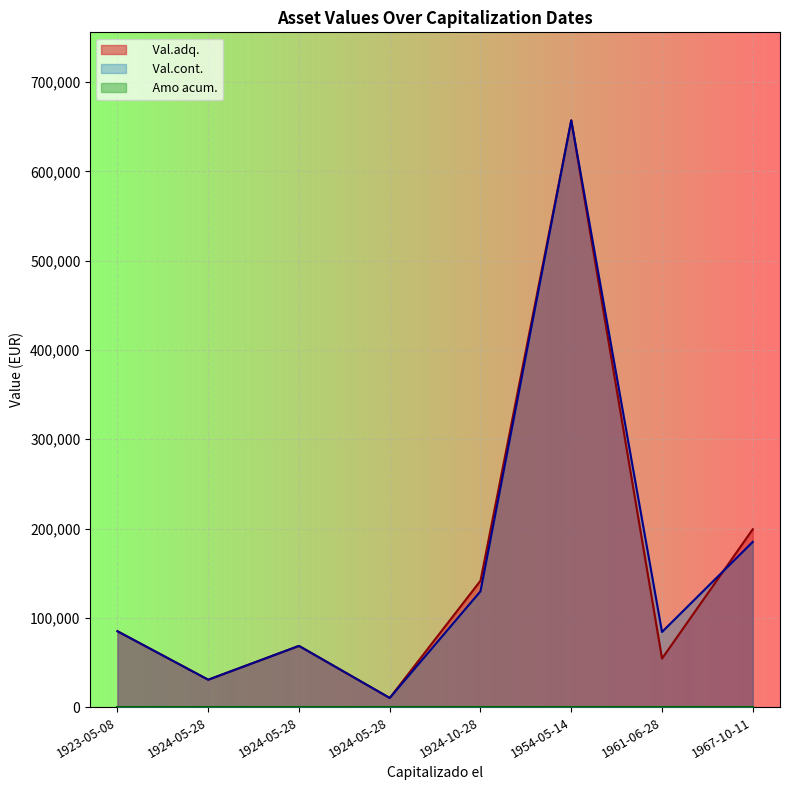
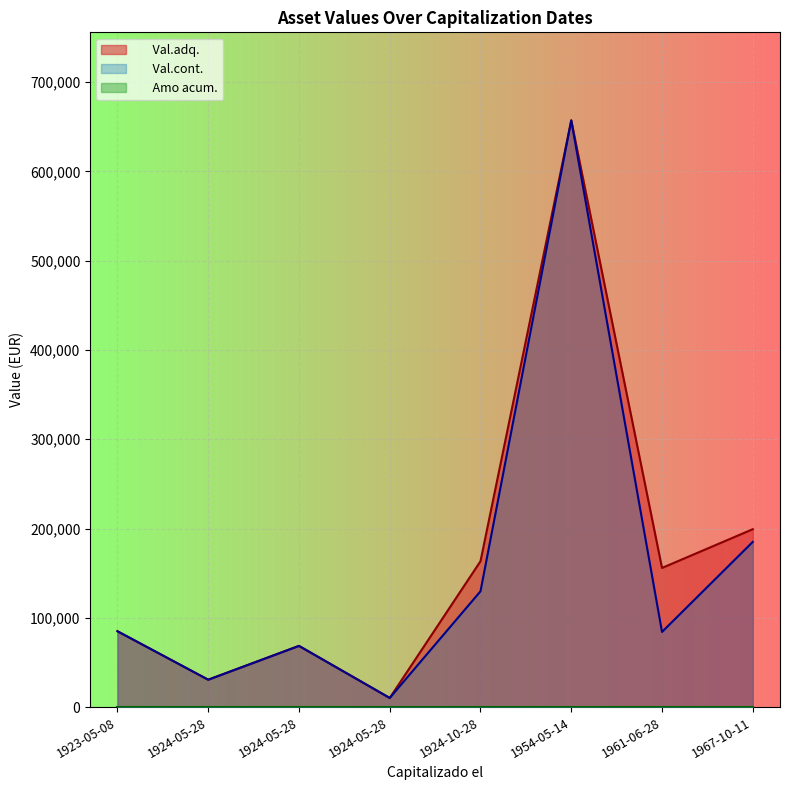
Val.adq., 1924-10-28: 140,000 -> 160,000
Val.adq., 1961-06-28: 50,000 -> 160,000
